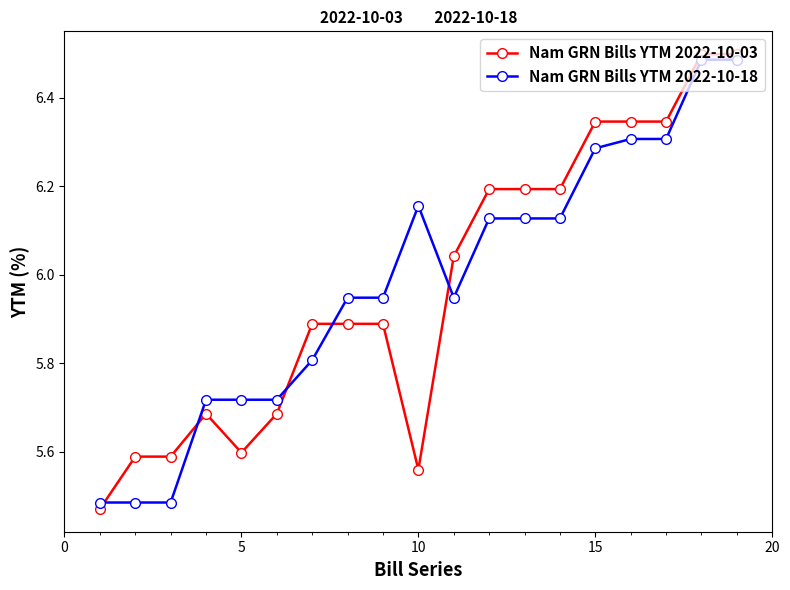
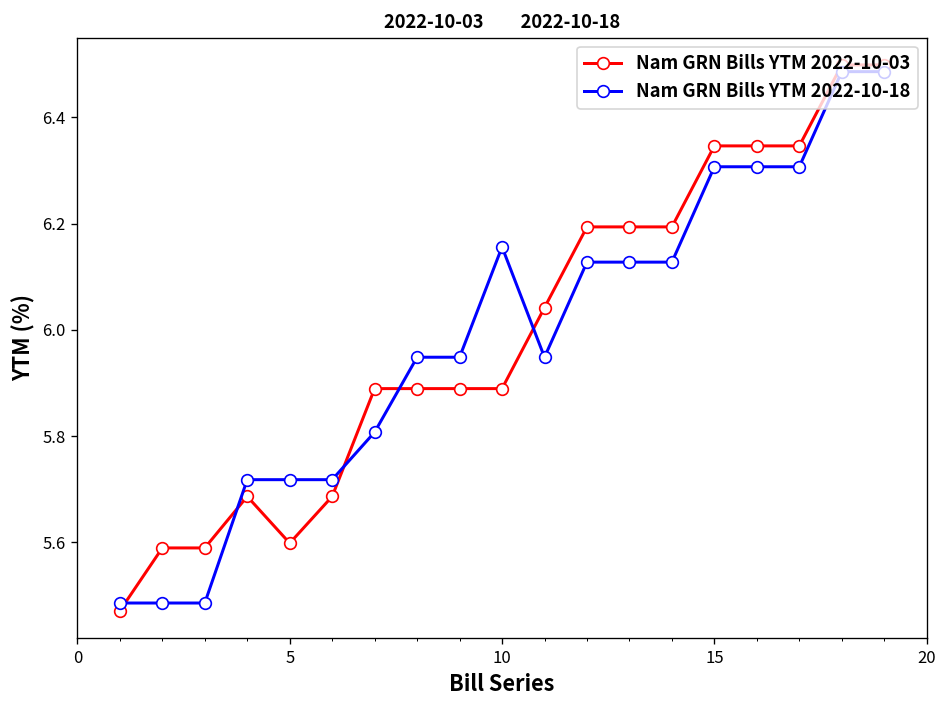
Nam GRN Bills YTM 2022-10-03, 10: 5.56 -> 5.89
Nam GRN Bills YTM 2022-10-18, 15: 6.29 -> 6.31
